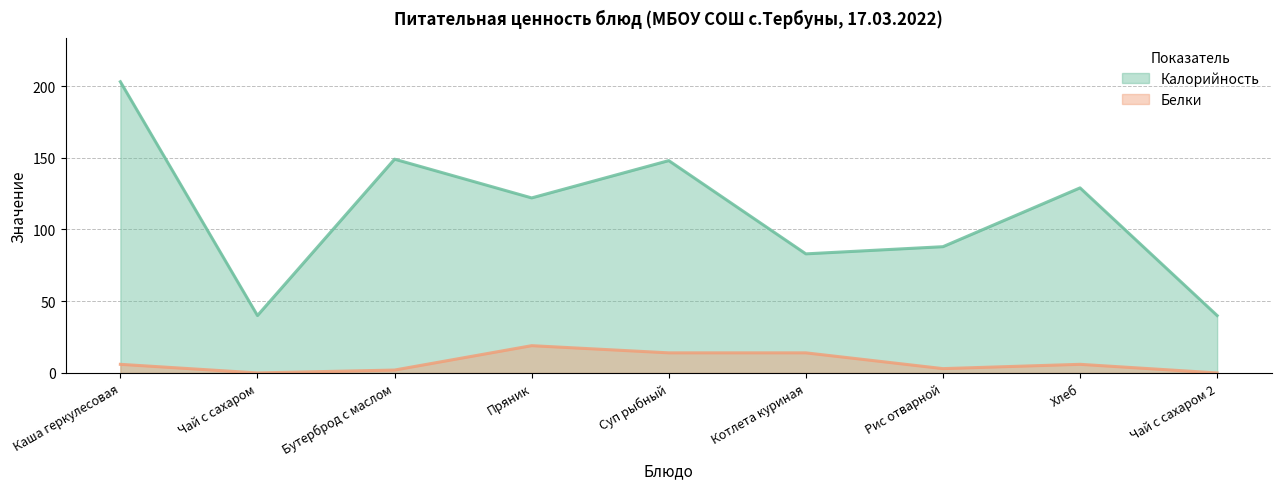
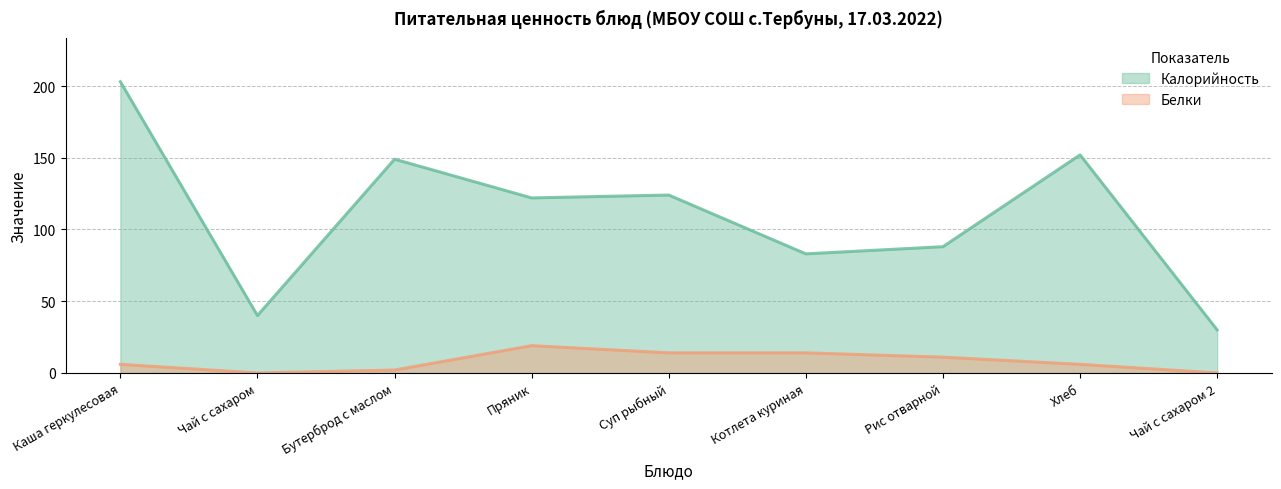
Калорийность, Суп рыбный: 148 -> 124
Белки, Рис отварной: 3 -> 11
Калорийность, Хлеб: 129 -> 152
Калорийность, Чай с сахаром 2: 40 -> 30
